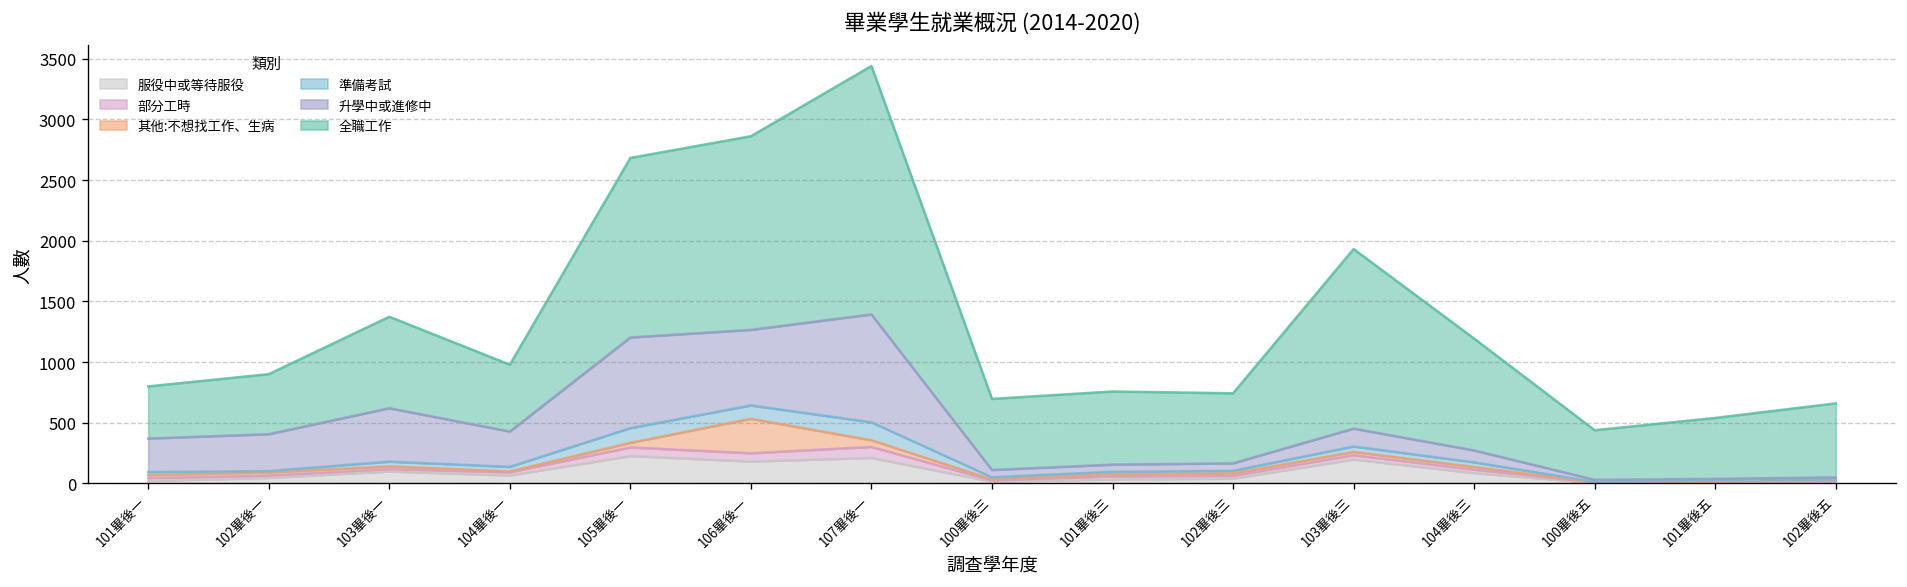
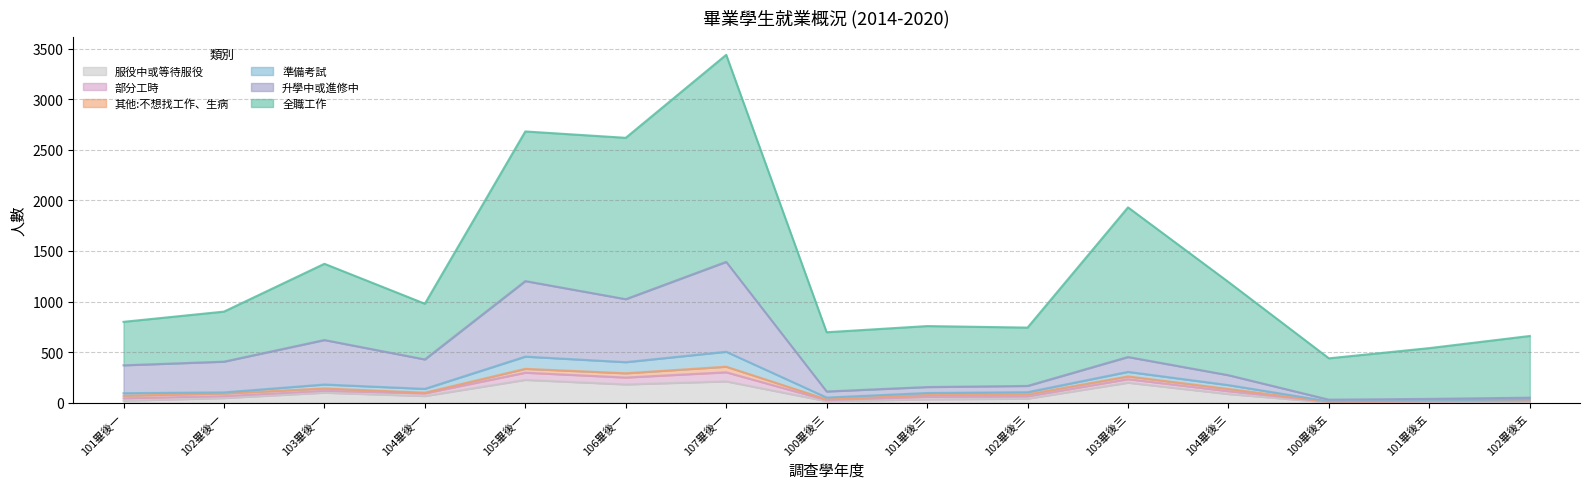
其他:不想找工作、生病, 106畢後一: 280 -> 40
